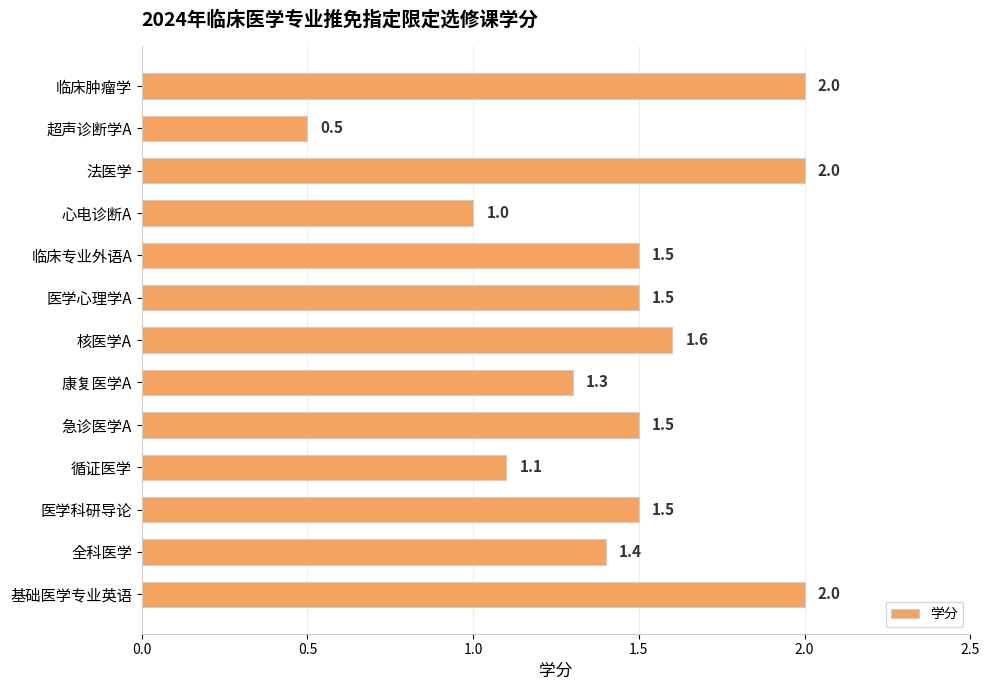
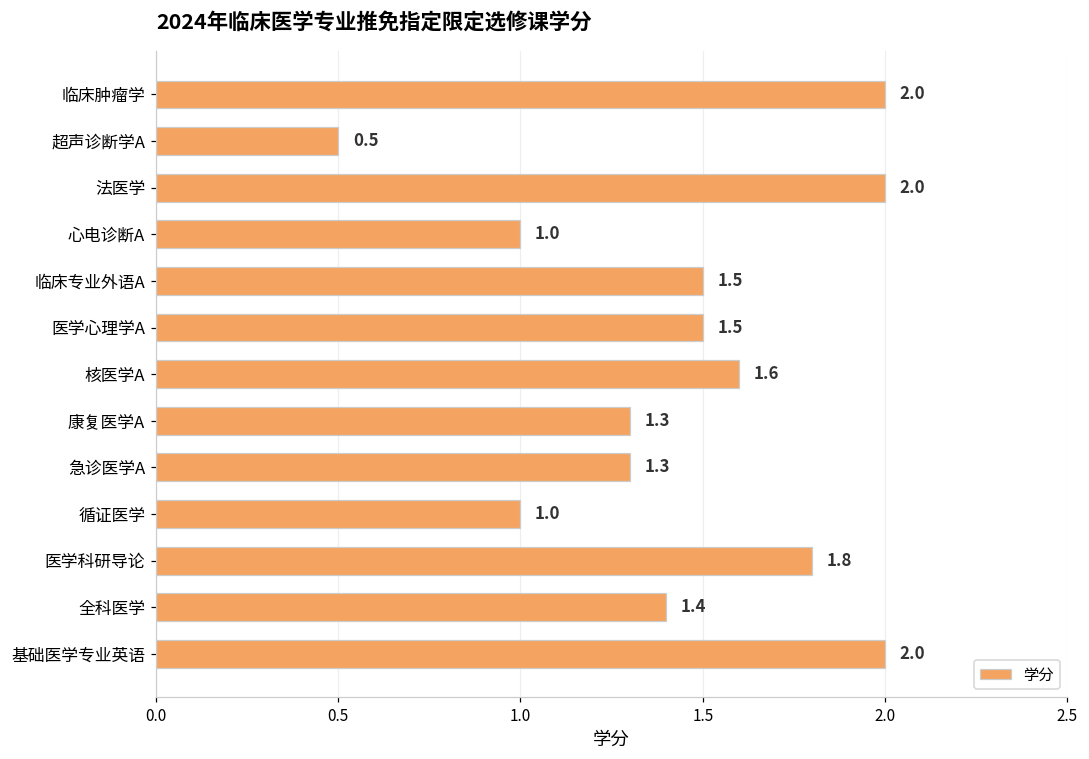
急诊医学A: 1.5 -> 1.3
循证医学: 1.1 -> 1.0
医学科研导论: 1.5 -> 1.8
